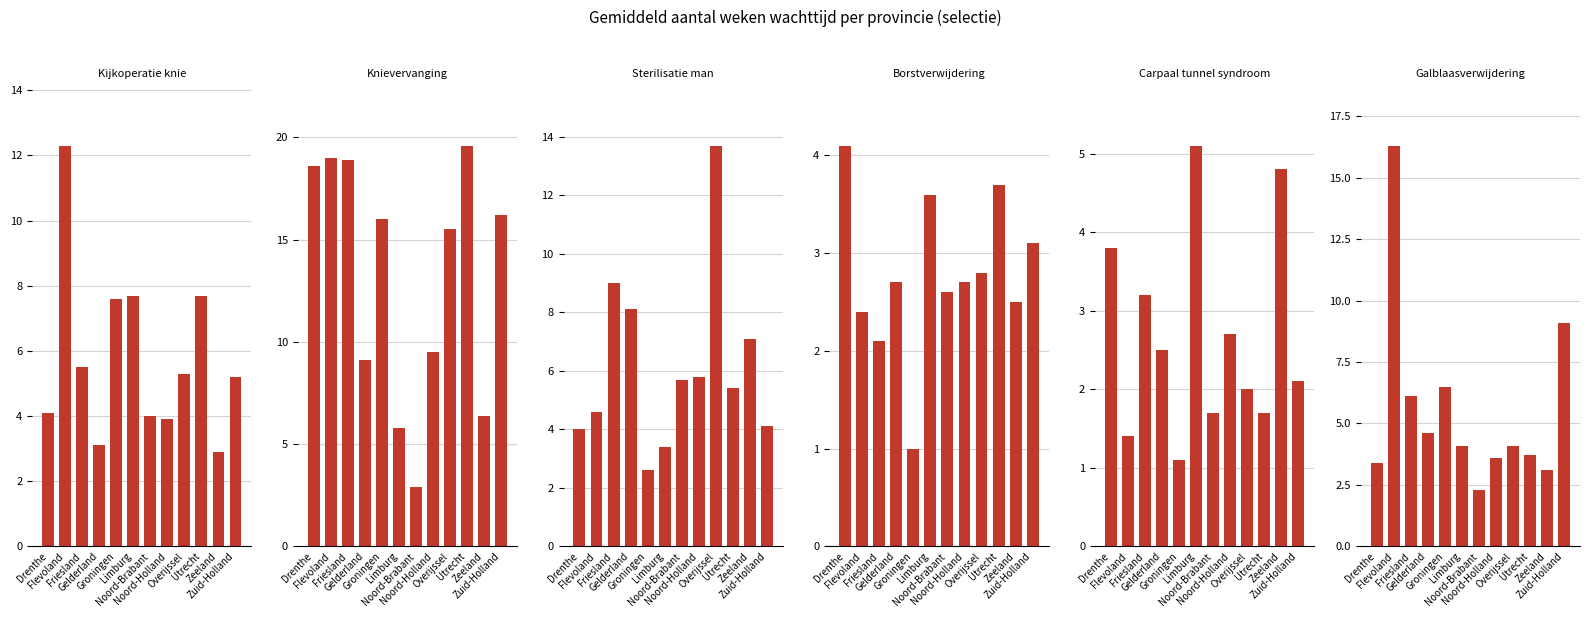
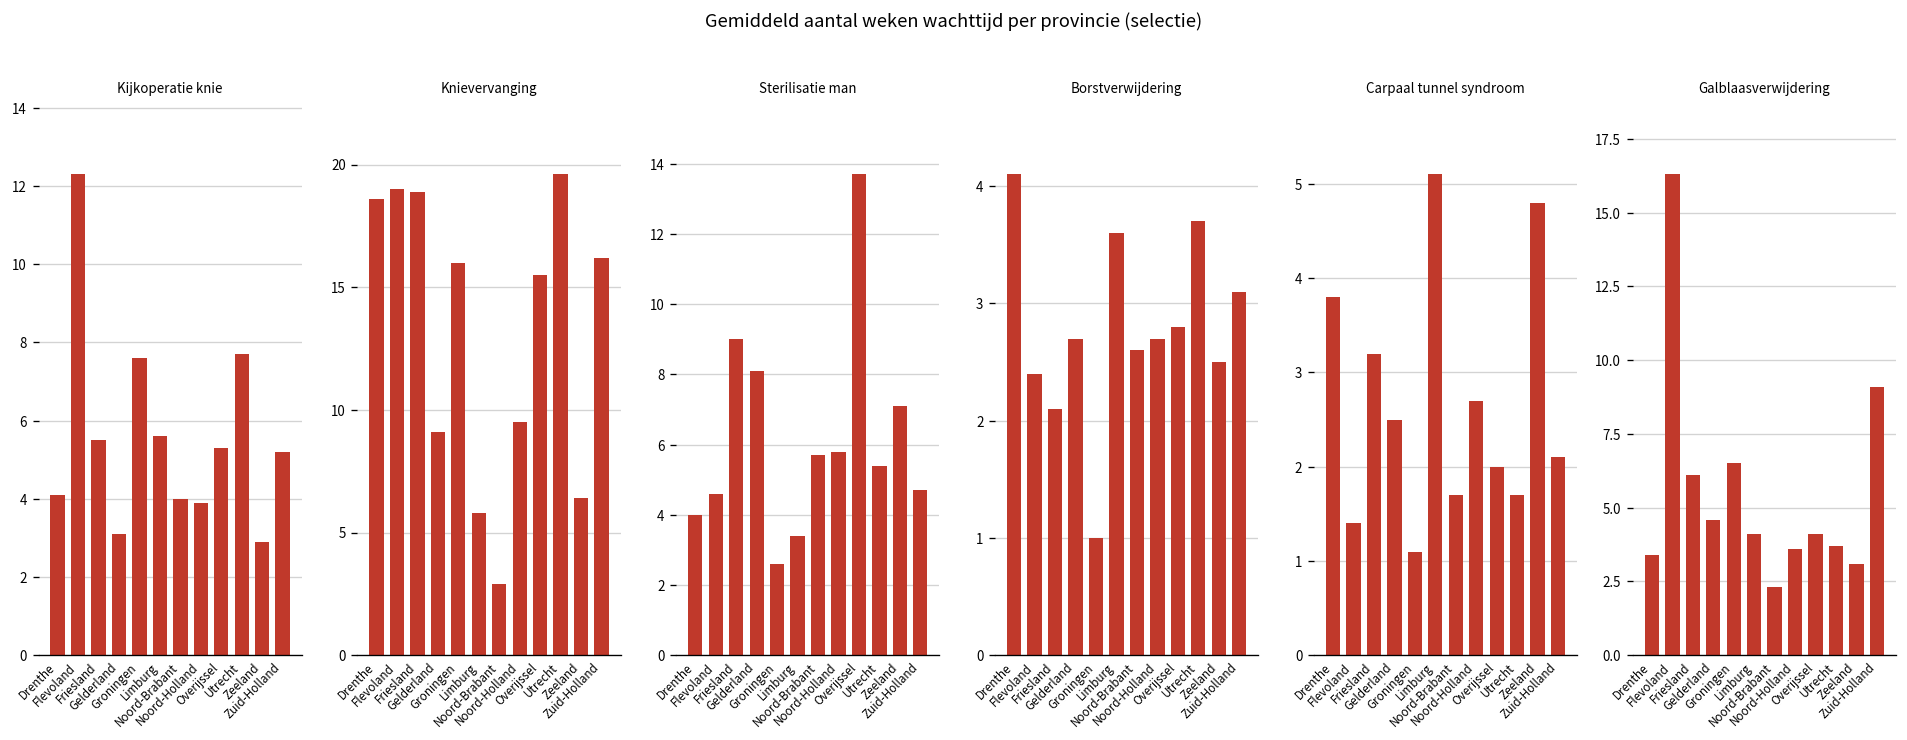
Kijkoperatie knie, Limburg: 7.7 -> 5.6
Sterilisatie man, Zuid-Holland: 4.1 -> 4.7
